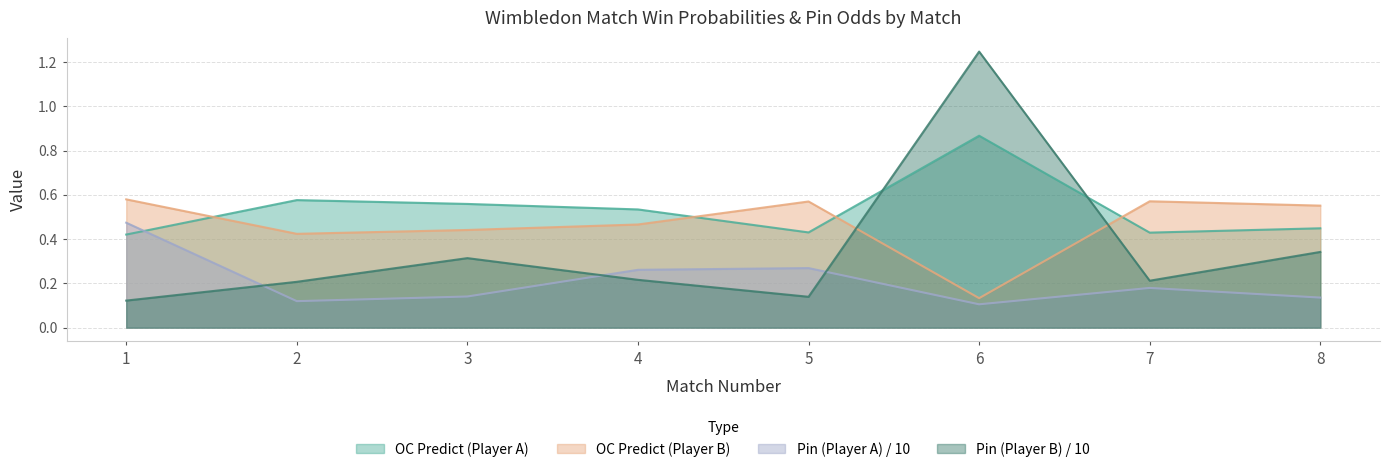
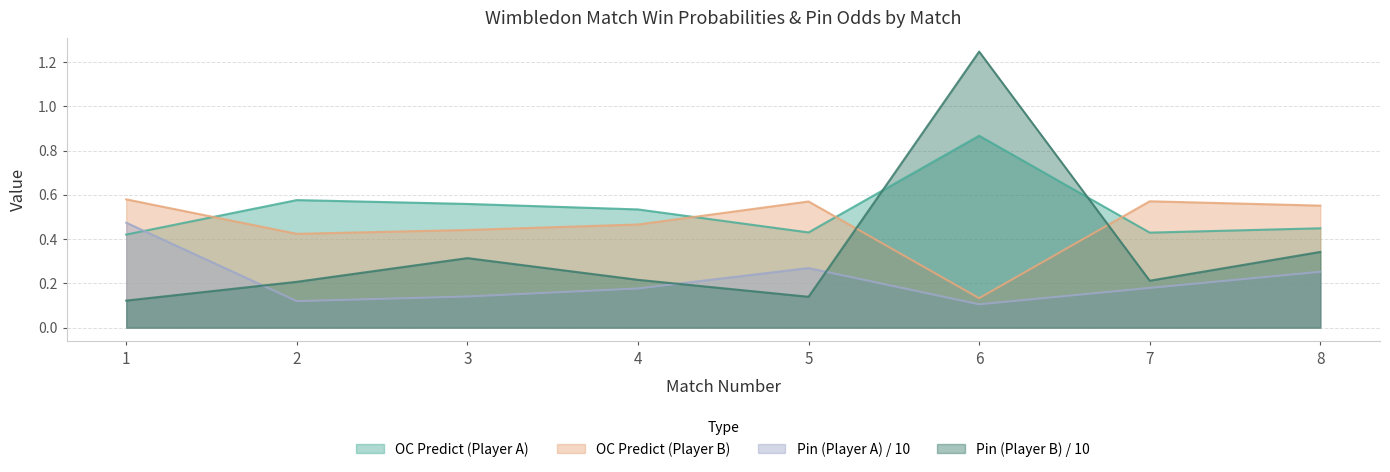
Pin (Player A) / 10, 4: 0.26 -> 0.18
Pin (Player A) / 10, 8: 0.14 -> 0.25
